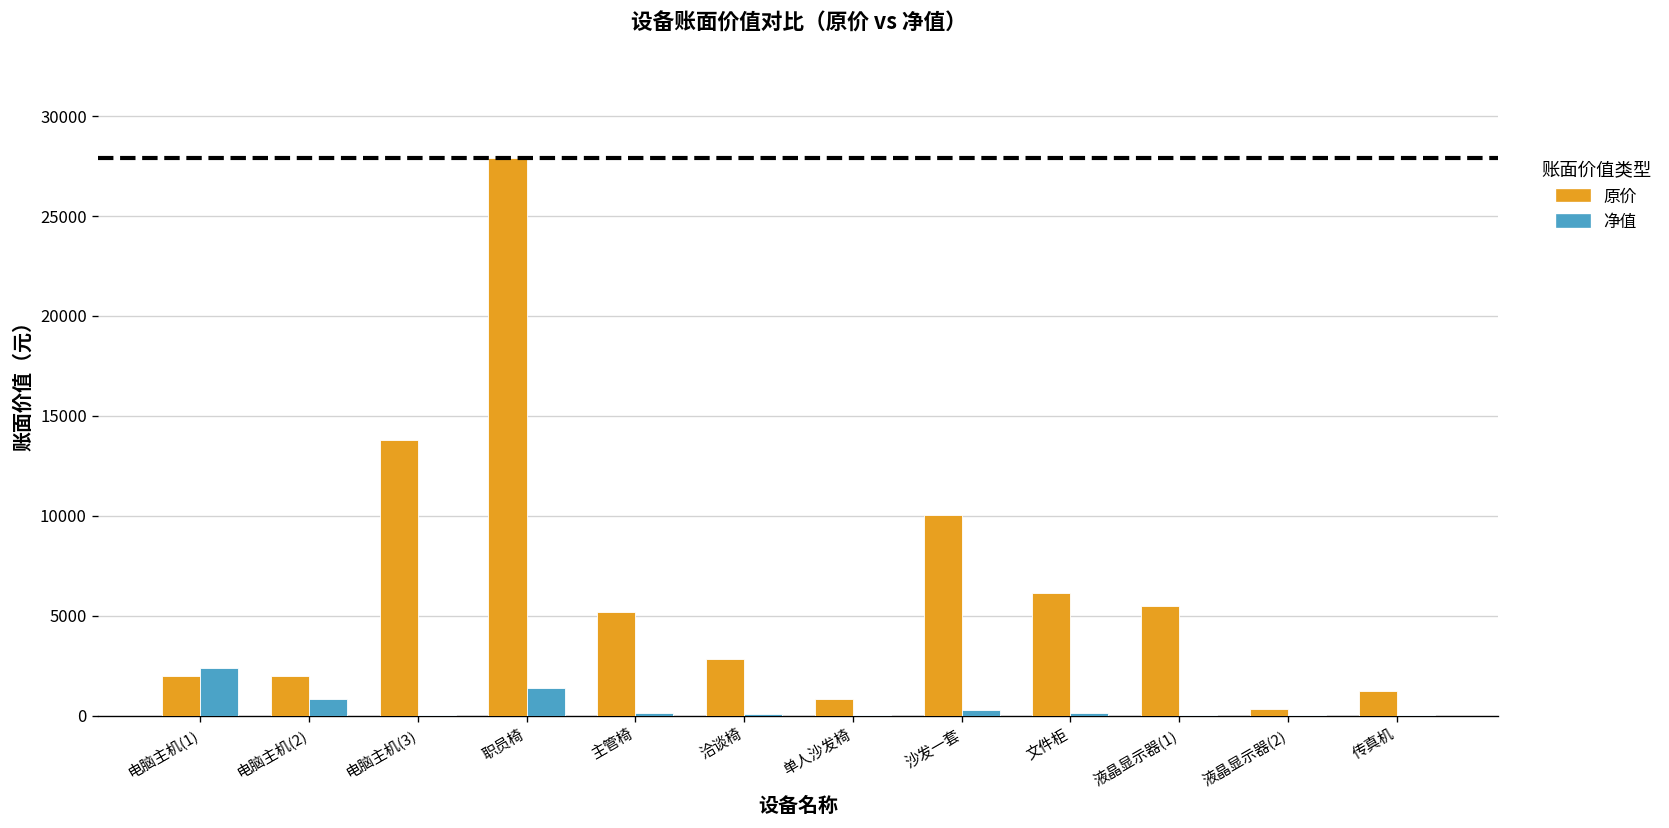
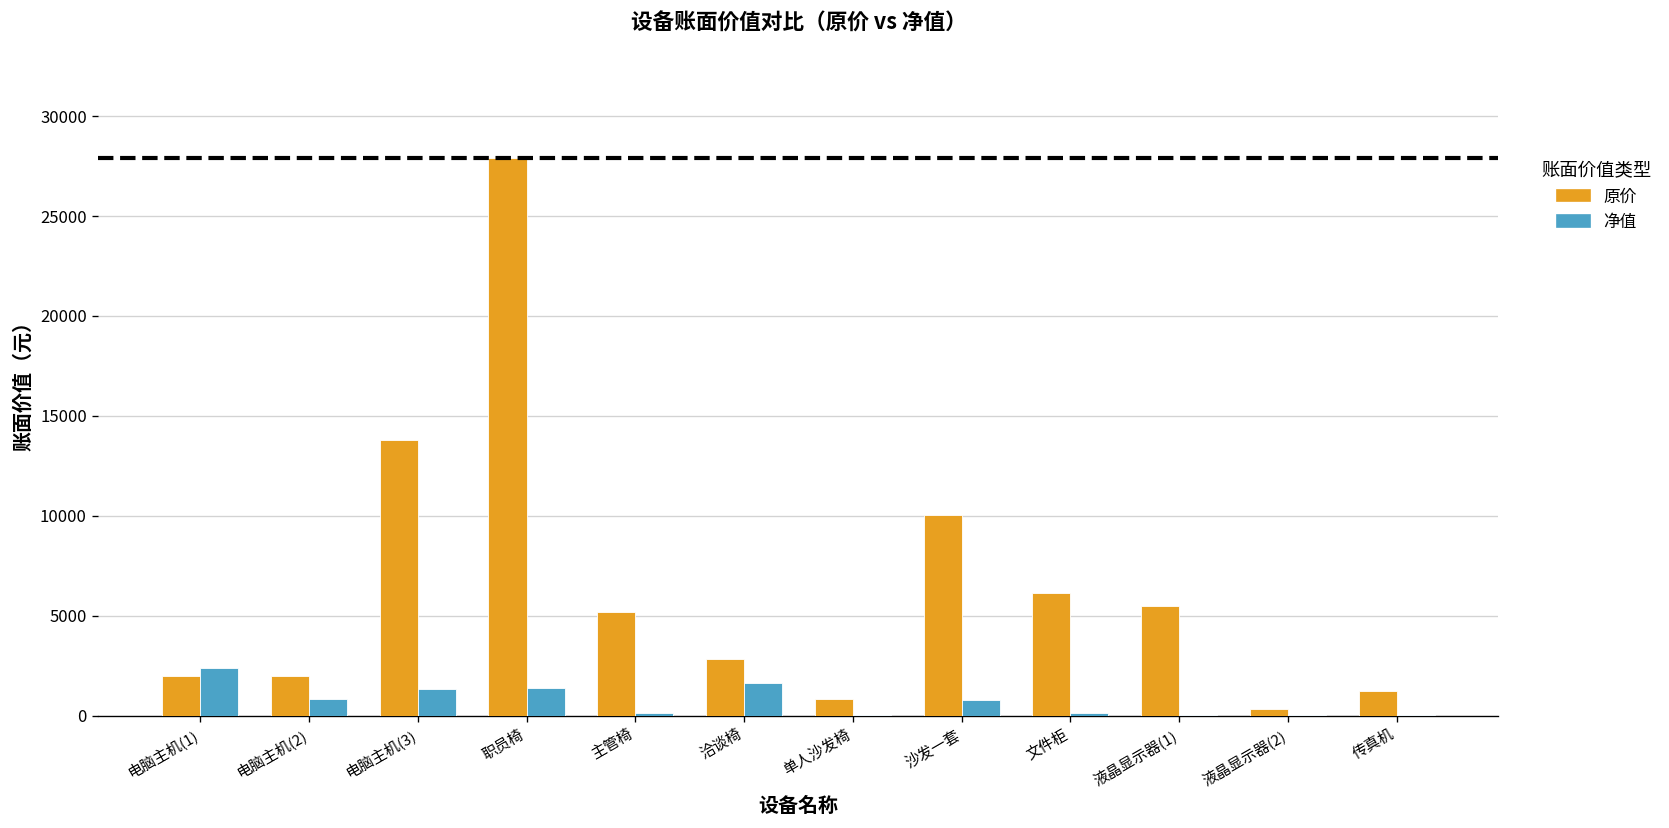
净值, 电脑主机(3): 100 -> 1400
净值, 洽谈椅: 100 -> 1600
净值, 沙发一套: 300 -> 800
